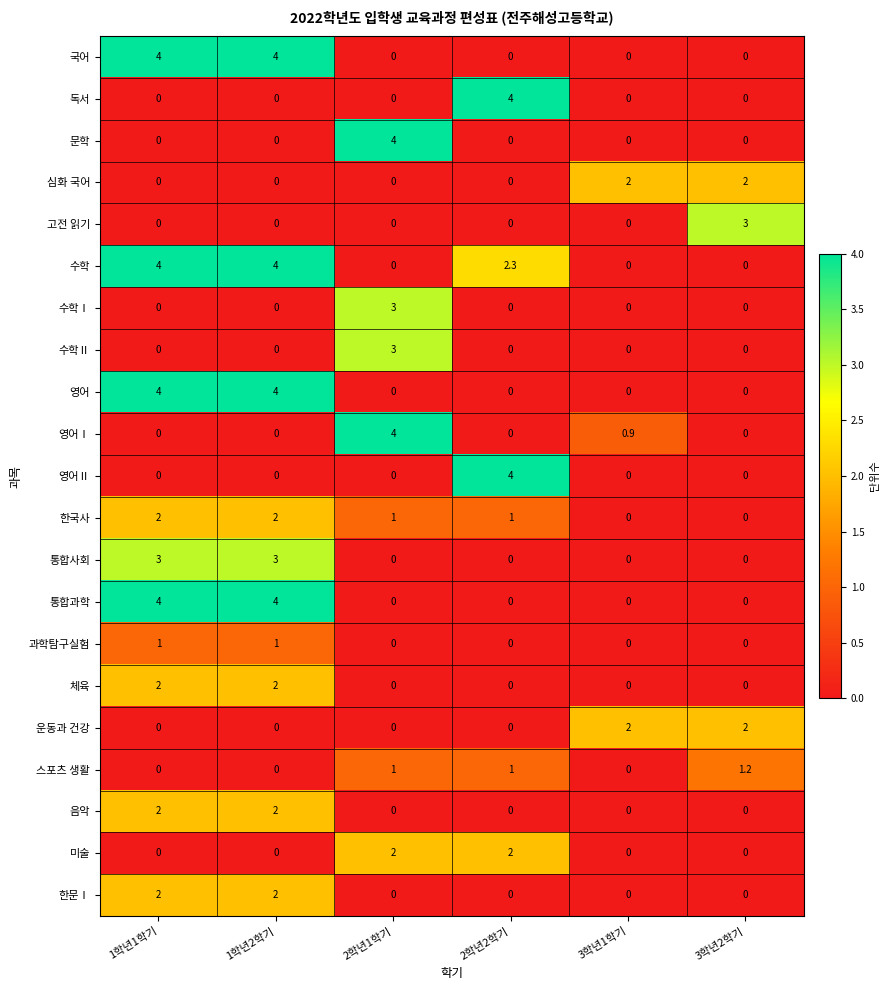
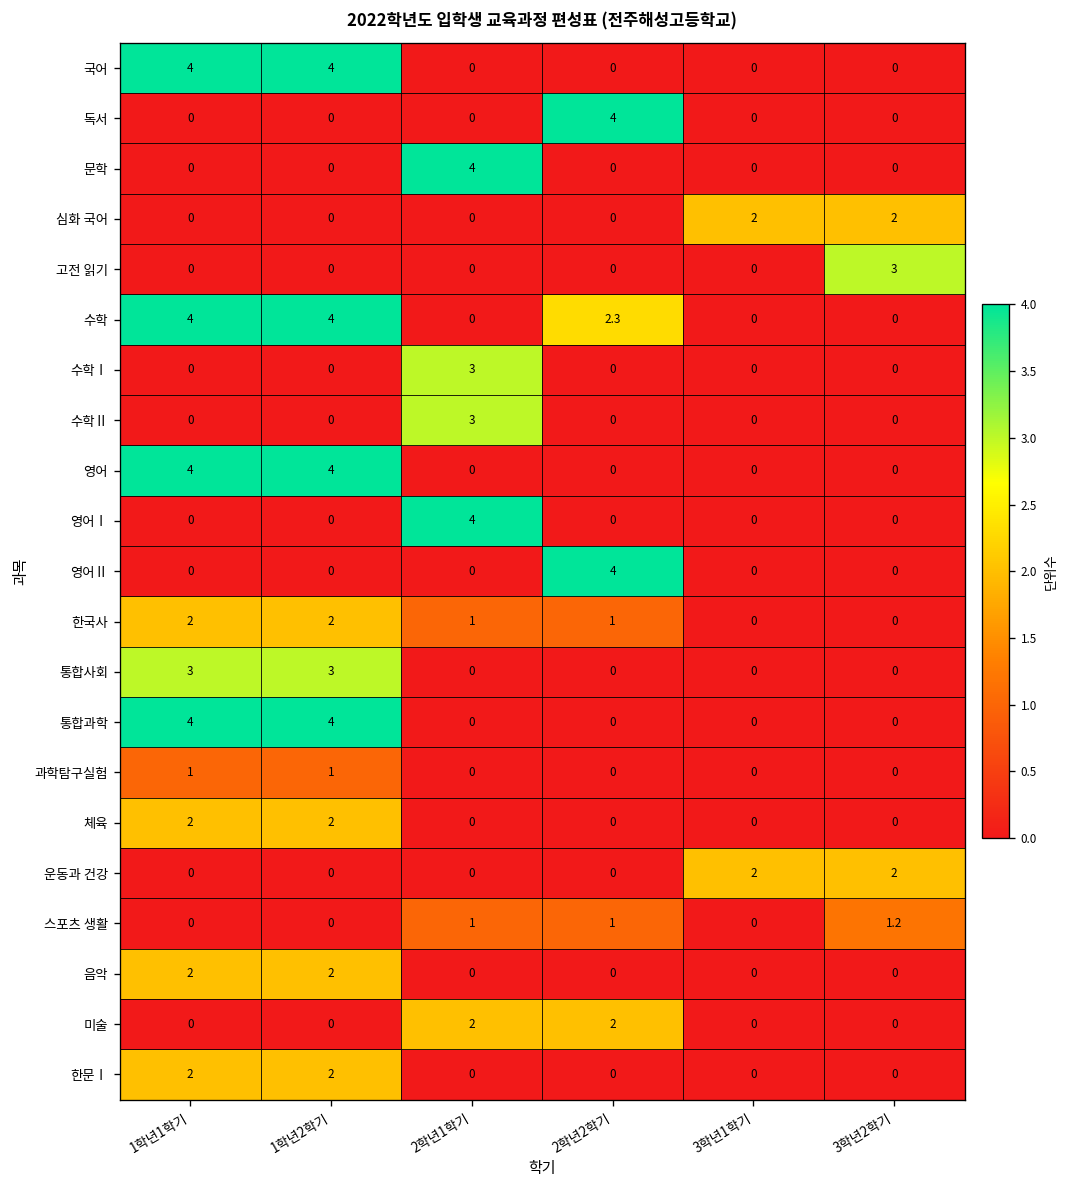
영어Ⅰ, 3학년1학기: 0.9 -> 0
